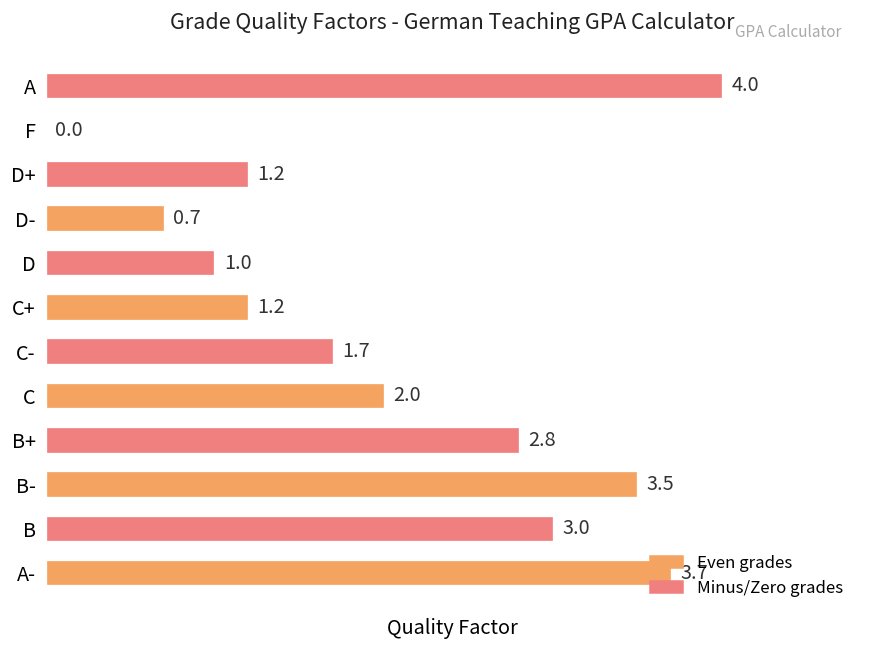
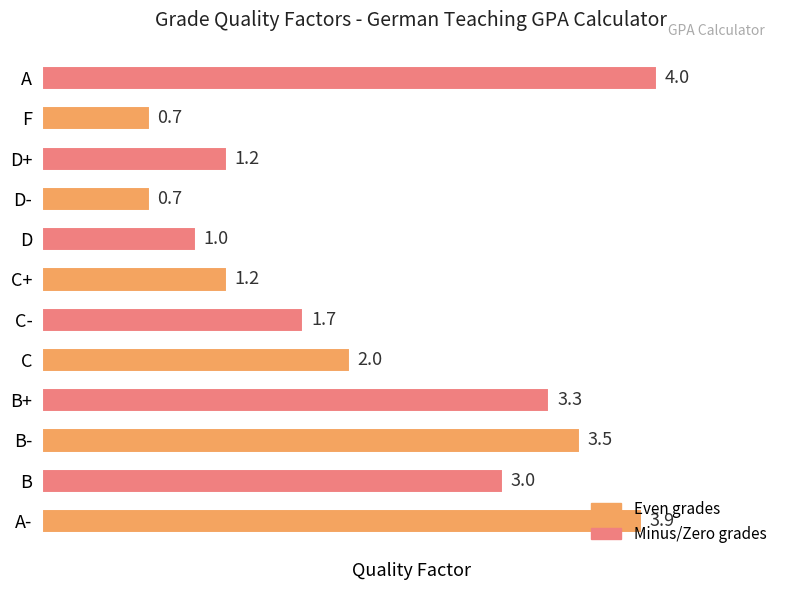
F: 0.0 -> 0.7
B+: 2.8 -> 3.3
A-: 3.7 -> 3.9
